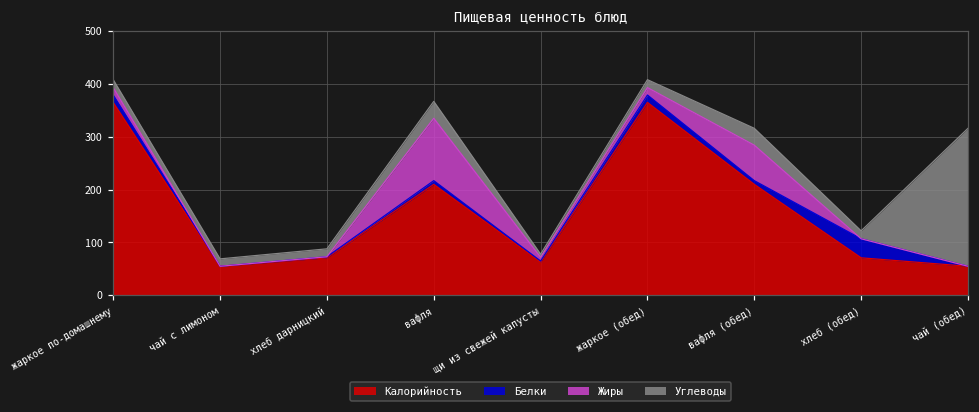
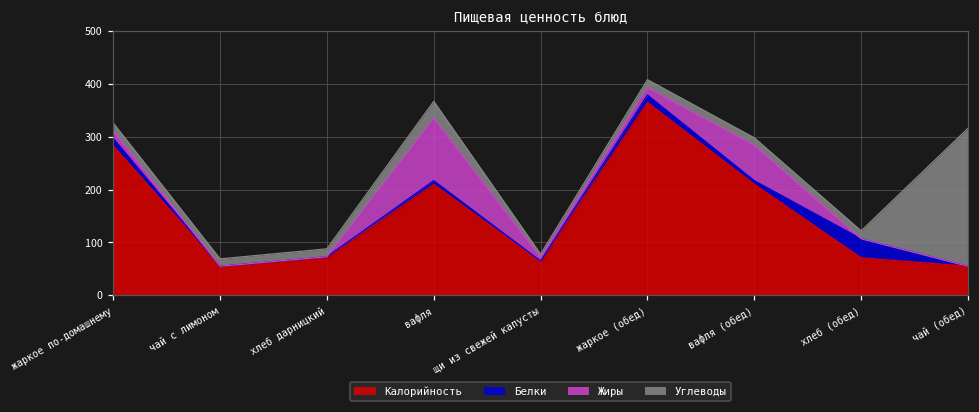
Калорийность, жаркое по-домашнему: 370 -> 280
Углеводы, вафля (обед): 30 -> 10
